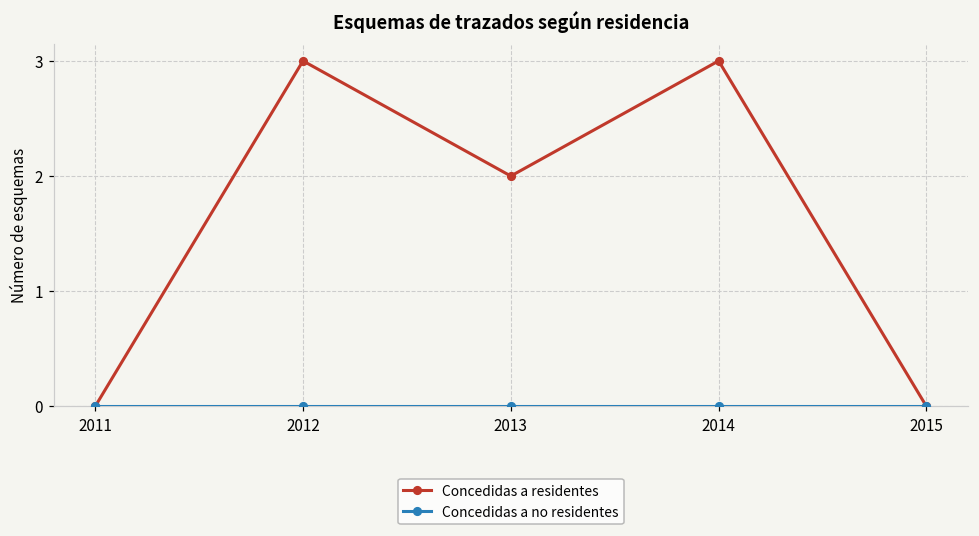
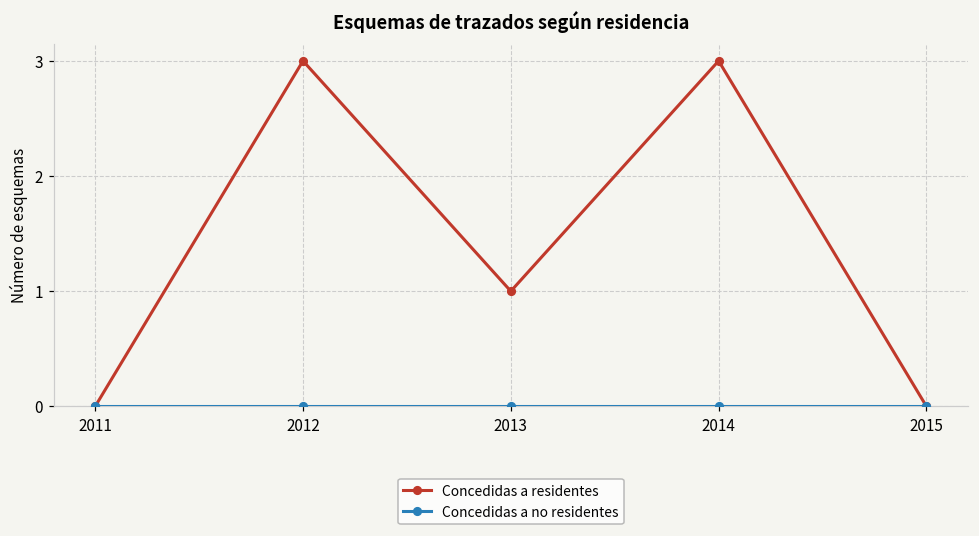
Concedidas a residentes, 2013: 2 -> 1
